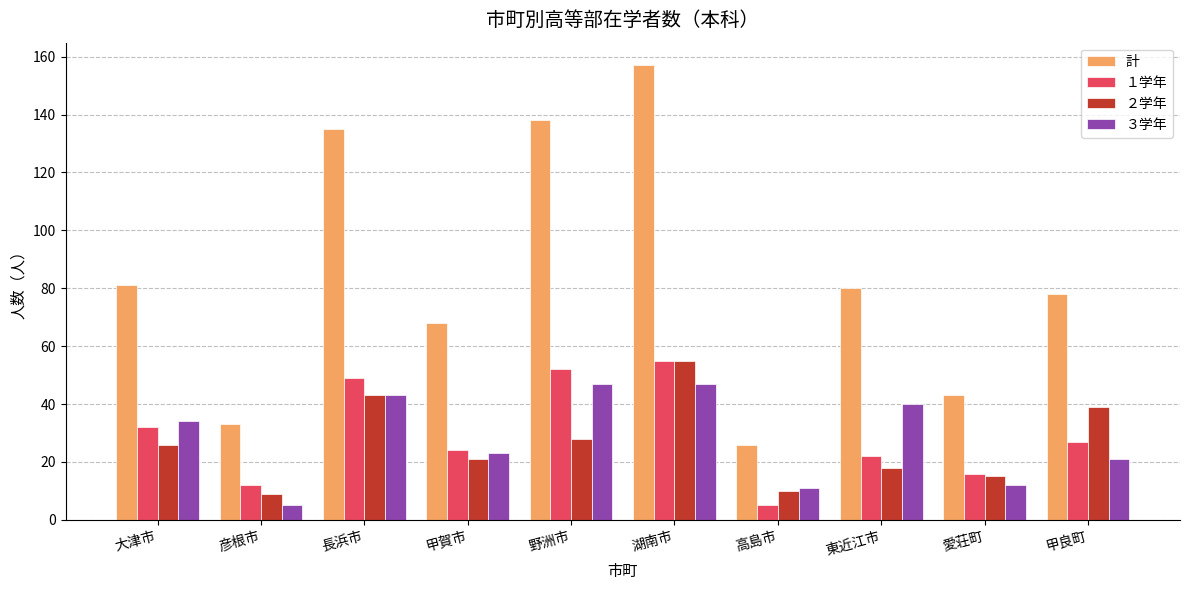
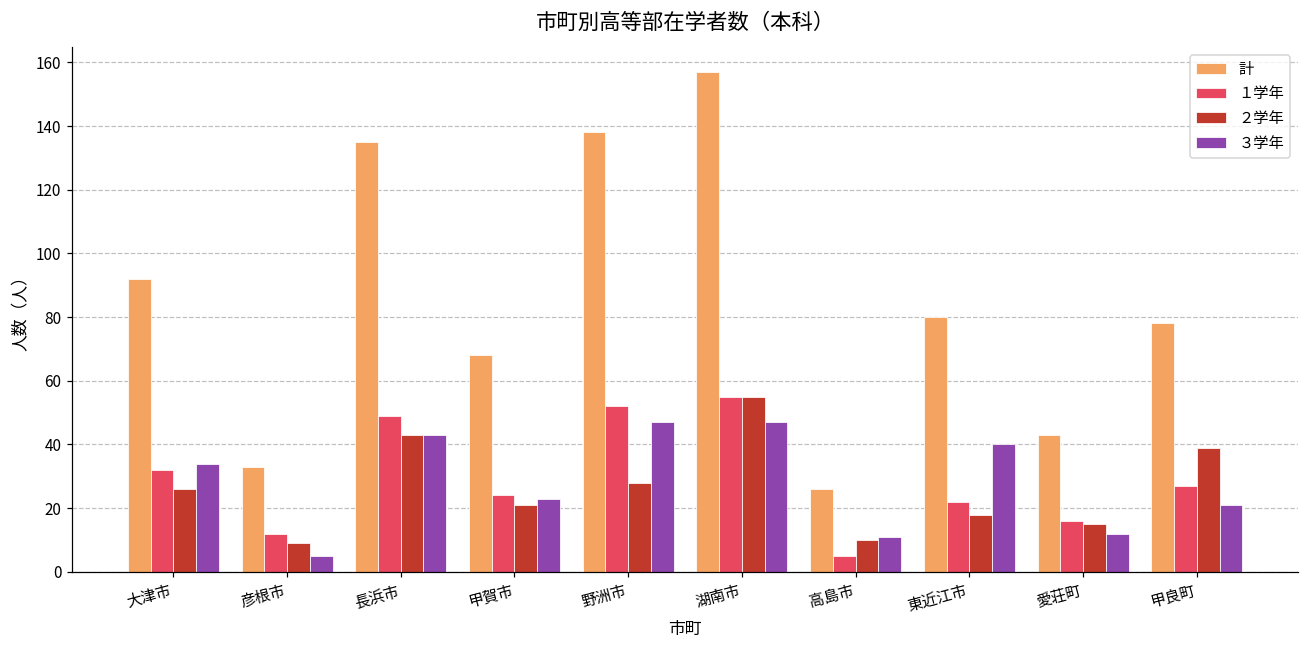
計, 大津市: 81 -> 92
